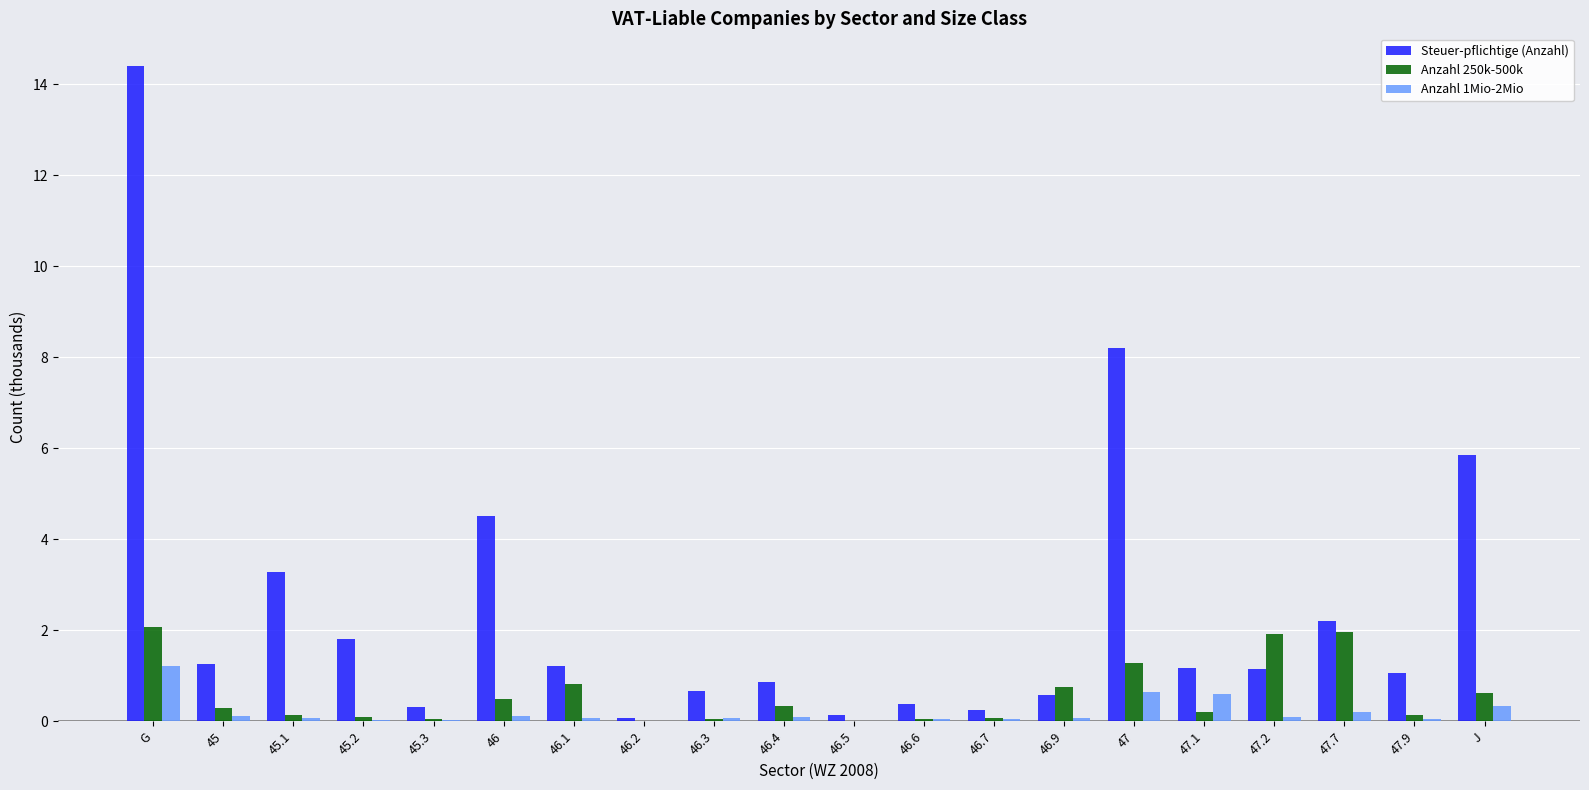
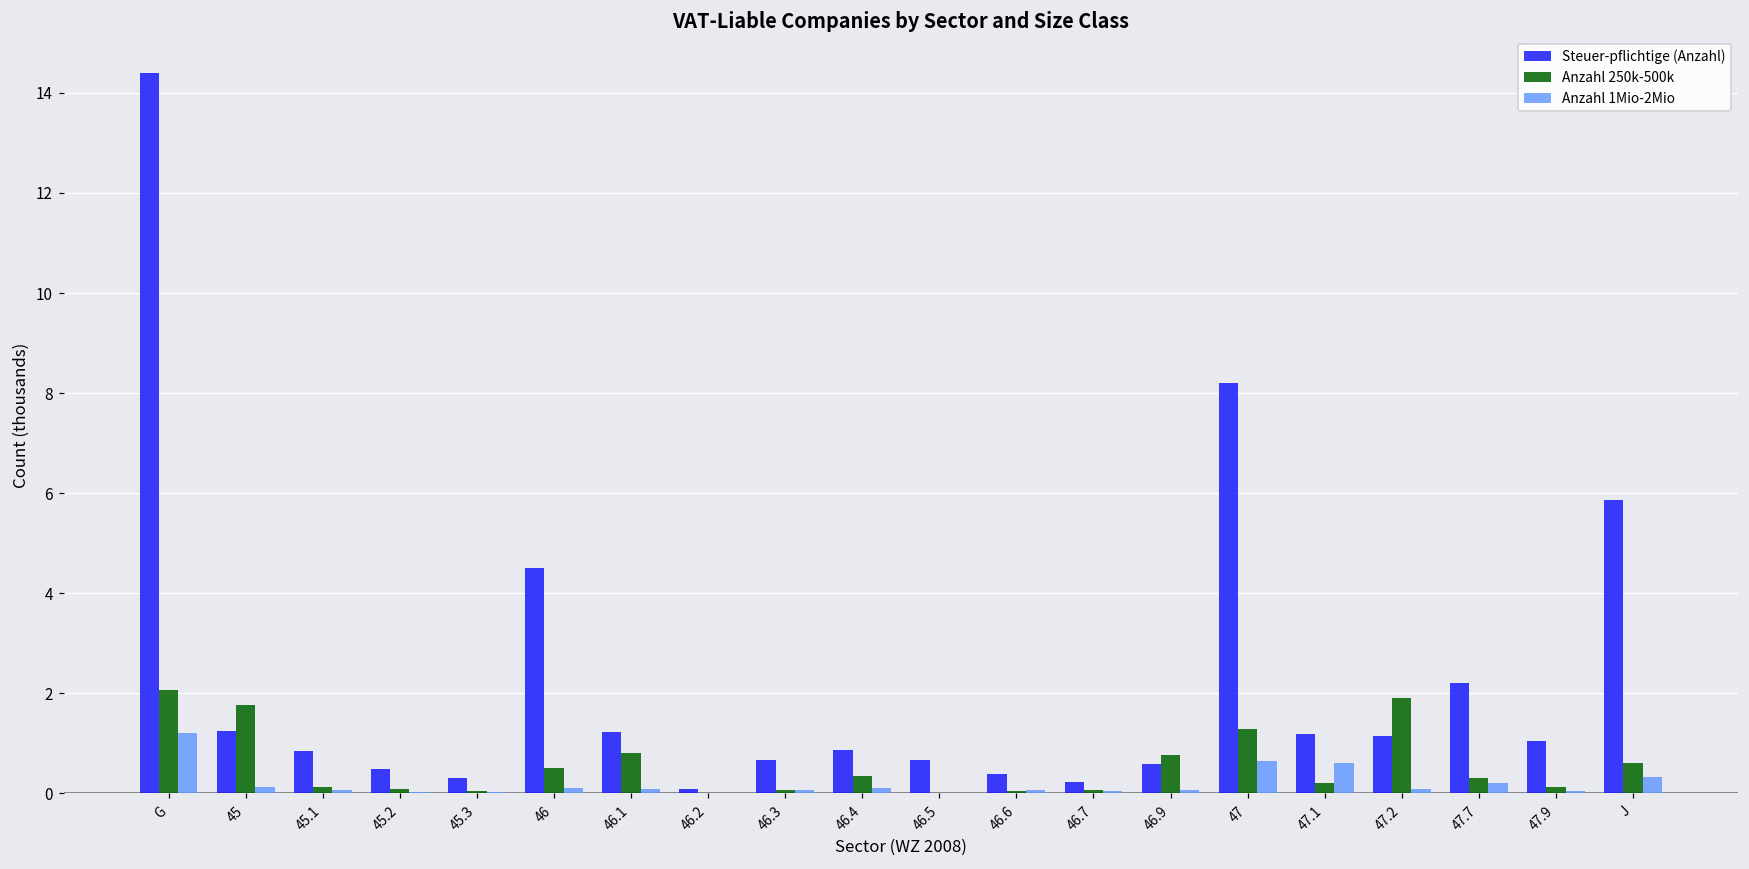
Anzahl 250k-500k, 45: 0.3 -> 1.8
Steuer-pflichtige (Anzahl), 45.1: 3.3 -> 0.8
Steuer-pflichtige (Anzahl), 45.2: 1.8 -> 0.5
Steuer-pflichtige (Anzahl), 46.5: 0.1 -> 0.7
Anzahl 250k-500k, 47.7: 2.0 -> 0.3
